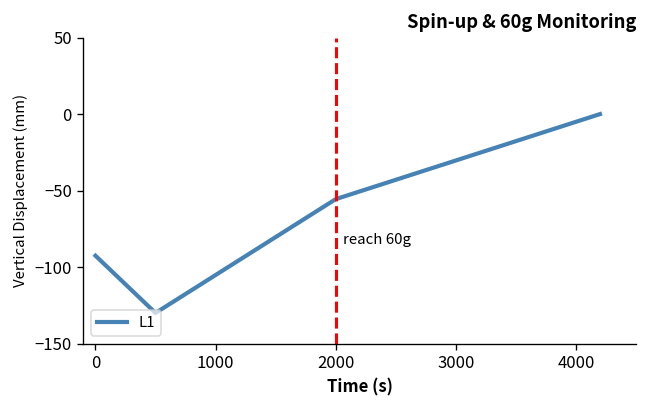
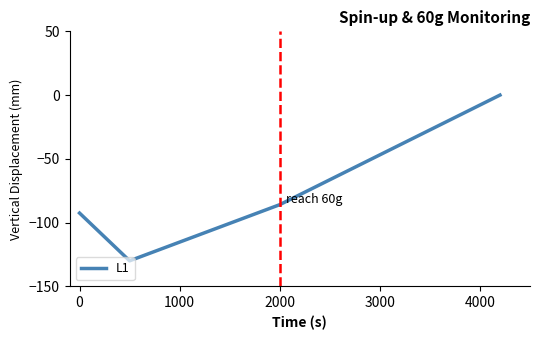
2000: -56 -> -86
